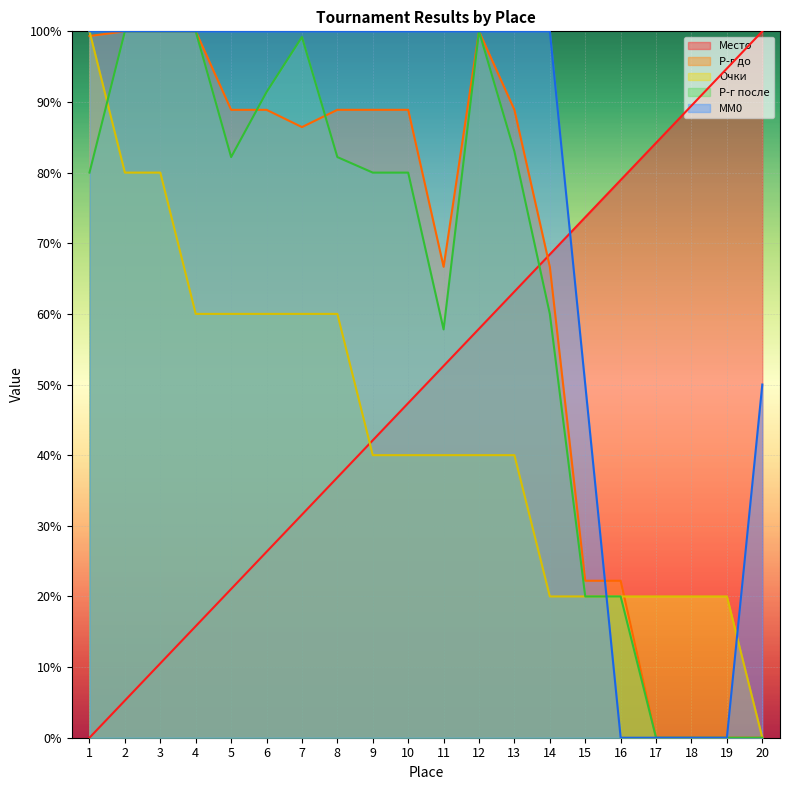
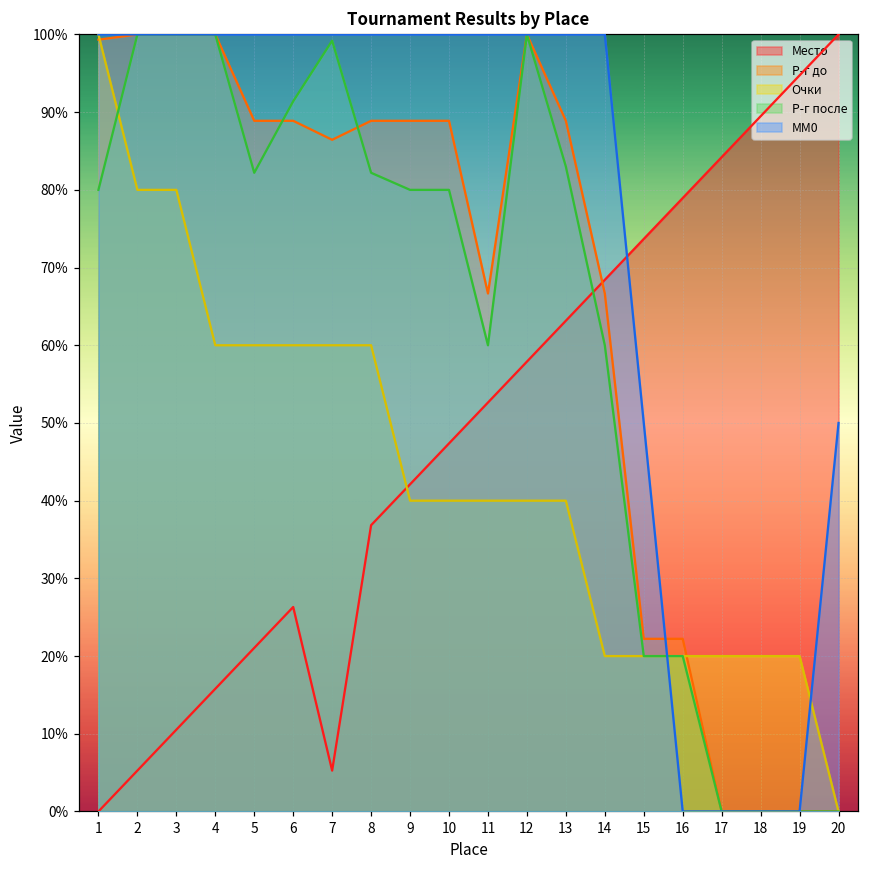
Место, 7: 32% -> 5%
Р-г после, 11: 58% -> 60%
